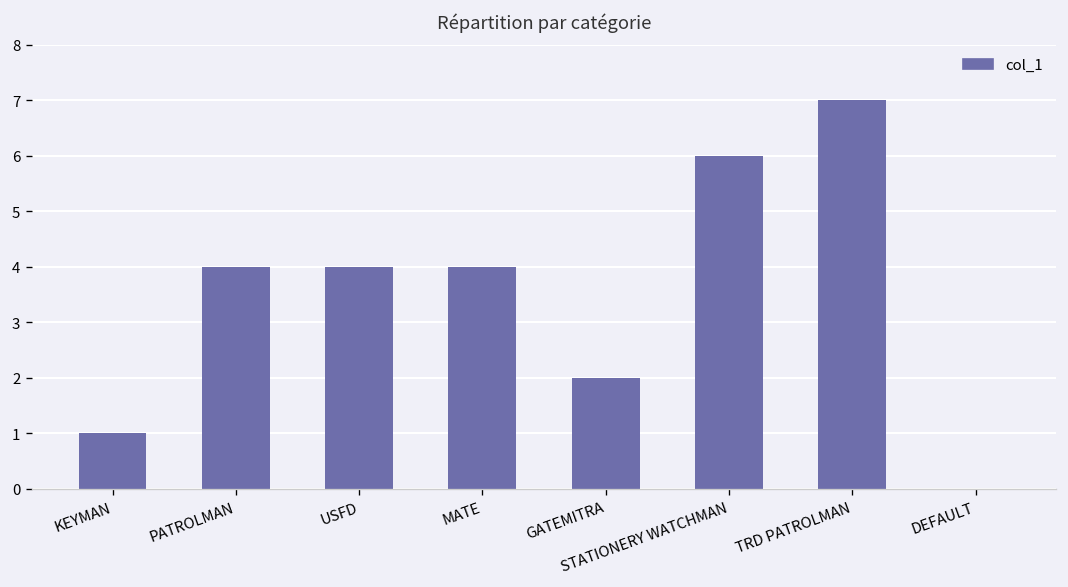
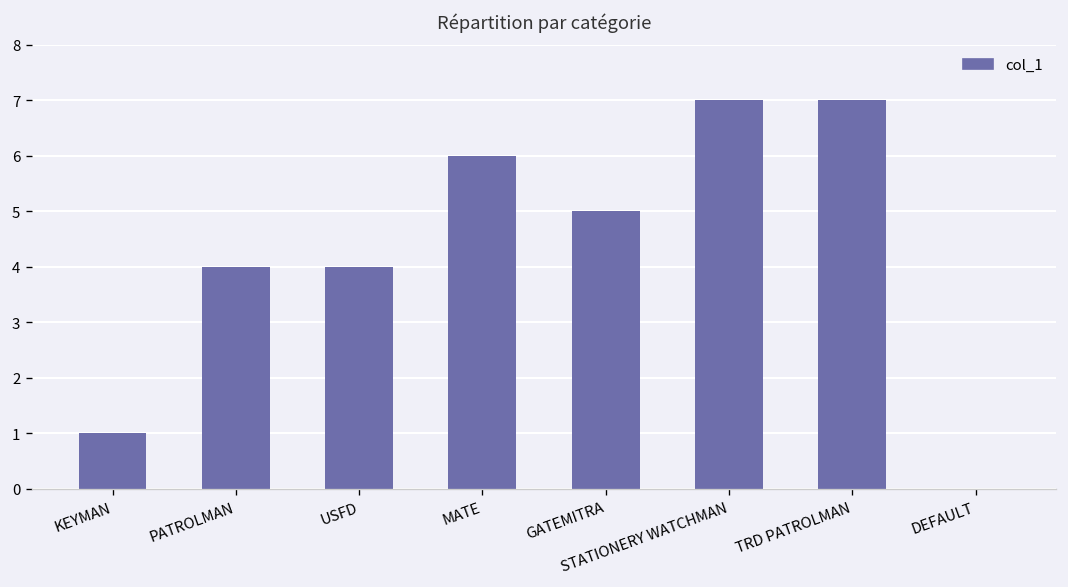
MATE: 4 -> 6
GATEMITRA: 2 -> 5
STATIONERY WATCHMAN: 6 -> 7
